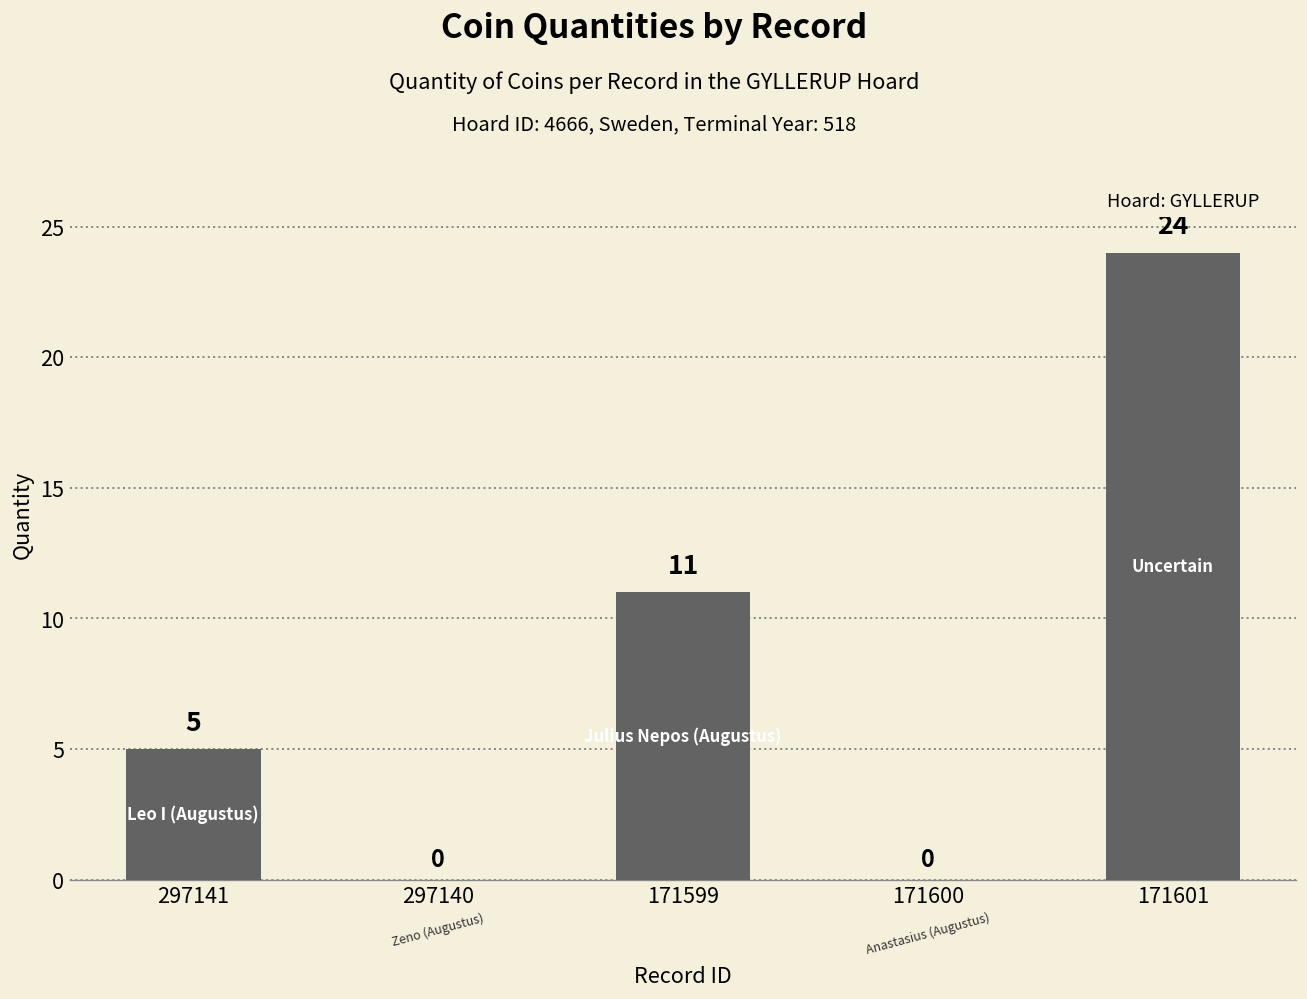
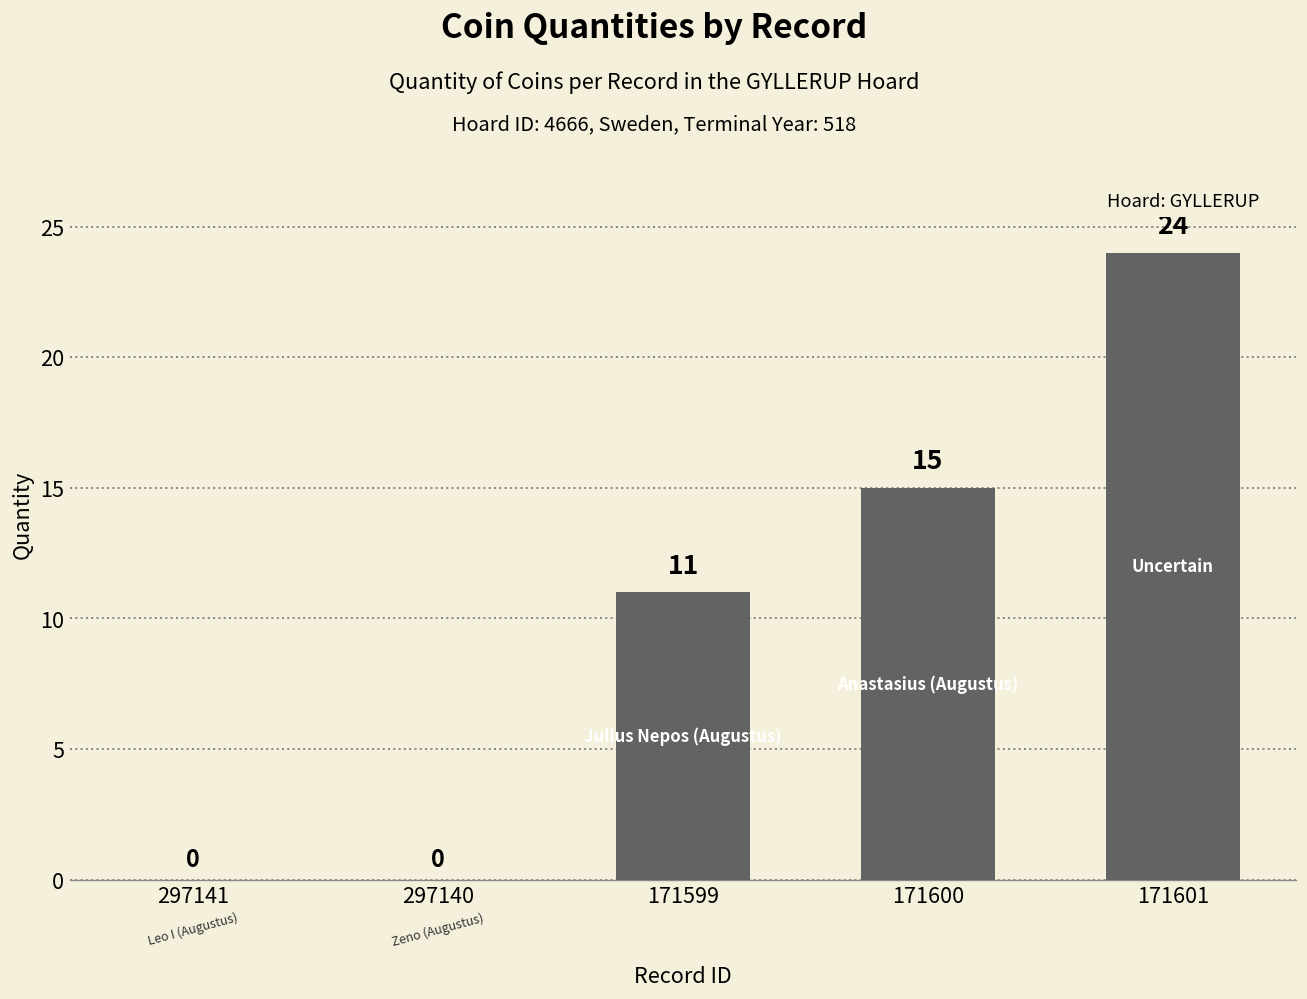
297141: 5 -> 0
171600: 0 -> 15
